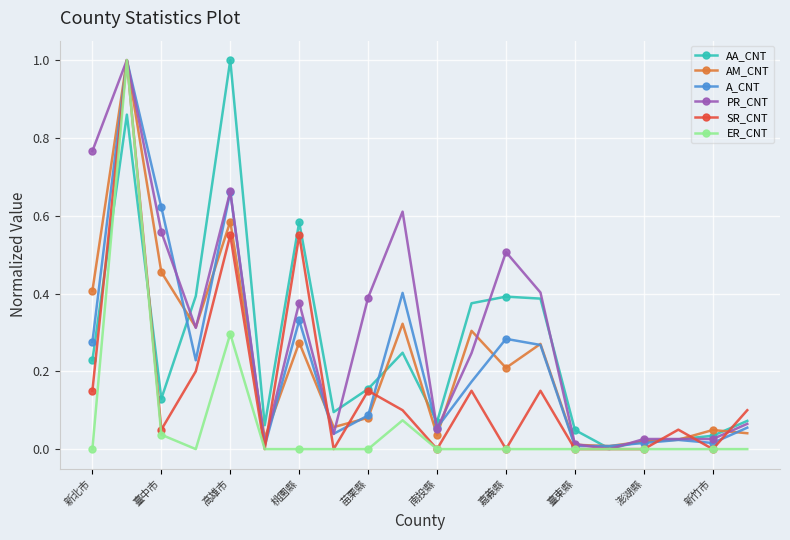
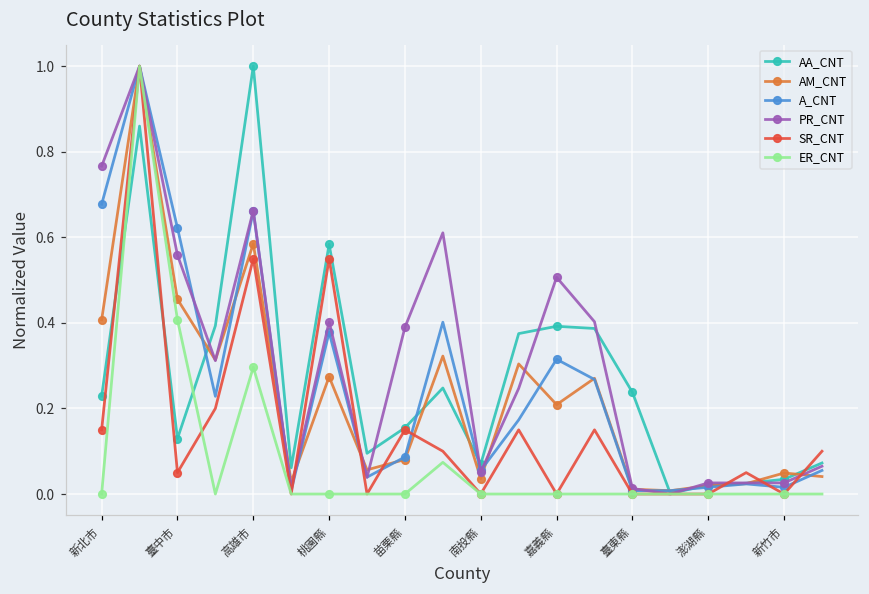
A_CNT, 新北市: 0.28 -> 0.68
ER_CNT, 臺中市: 0.04 -> 0.41
A_CNT, 桃園縣: 0.33 -> 0.38
PR_CNT, 桃園縣: 0.38 -> 0.40
A_CNT, 嘉義縣: 0.28 -> 0.31
AA_CNT, 臺東縣: 0.05 -> 0.24
